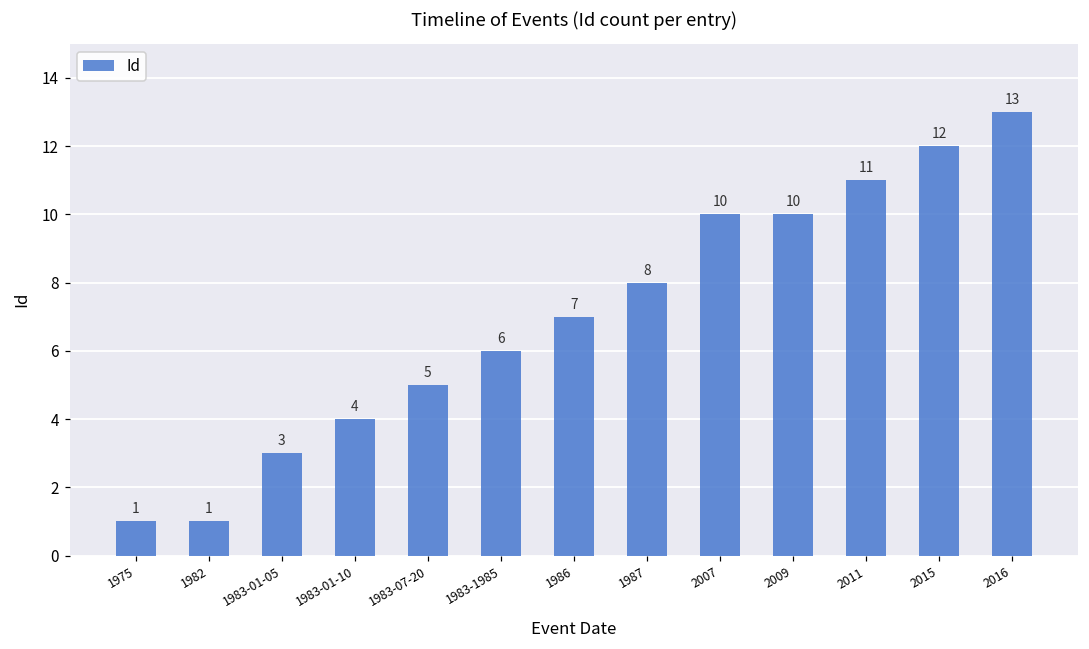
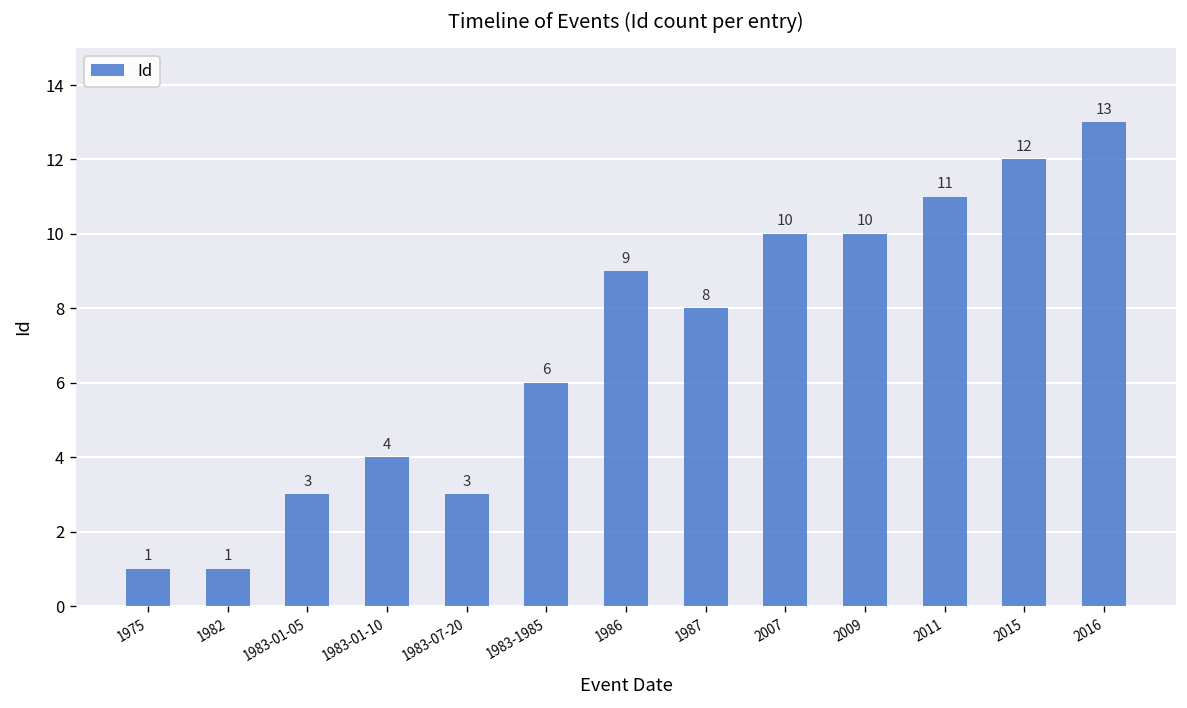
1983-07-20: 5 -> 3
1986: 7 -> 9
